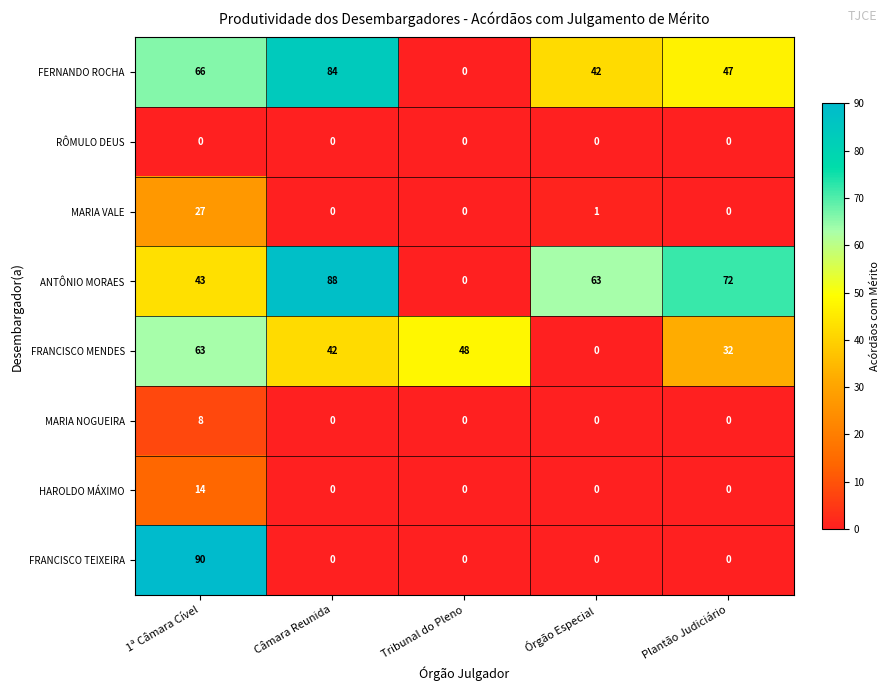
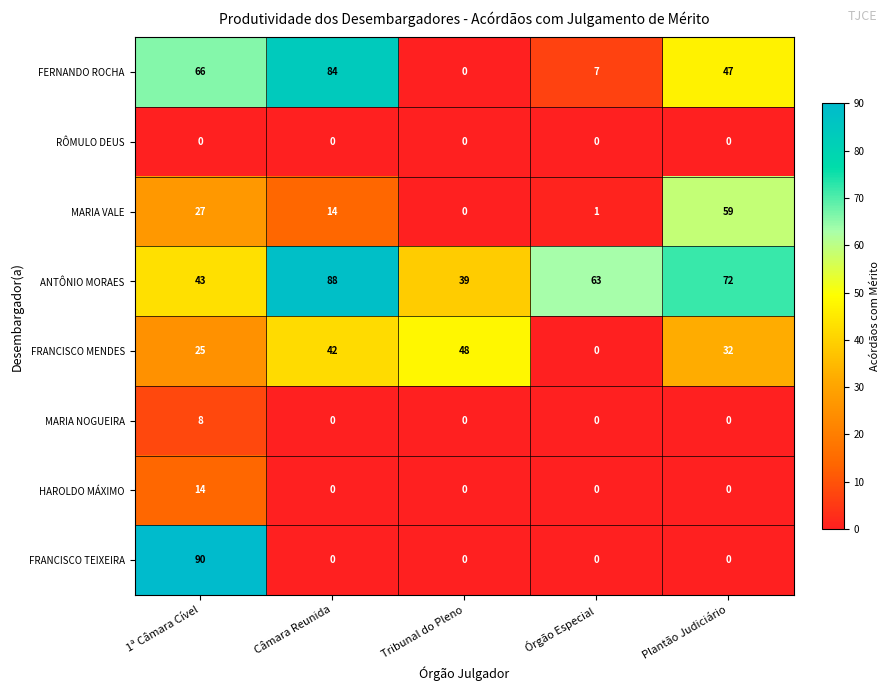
FERNANDO ROCHA, Órgão Especial: 42 -> 7
MARIA VALE, Câmara Reunida: 0 -> 14
MARIA VALE, Plantão Judiciário: 0 -> 59
ANTÔNIO MORAES, Tribunal do Pleno: 0 -> 39
FRANCISCO MENDES, 1ª Câmara Cível: 63 -> 25
